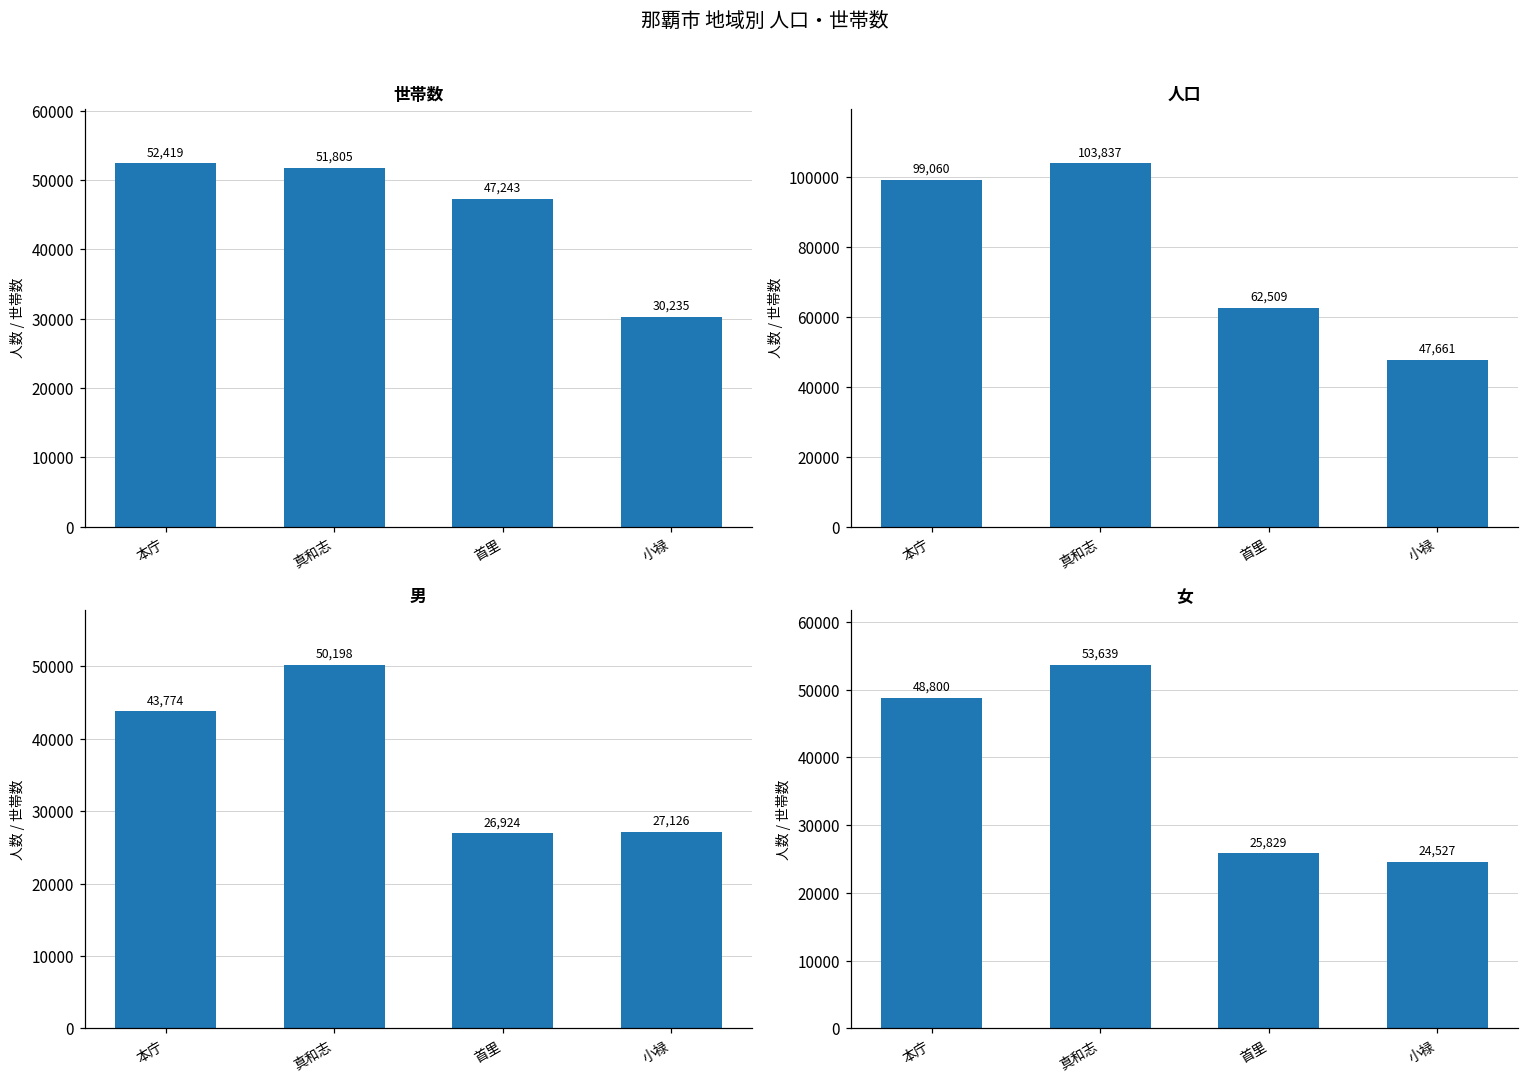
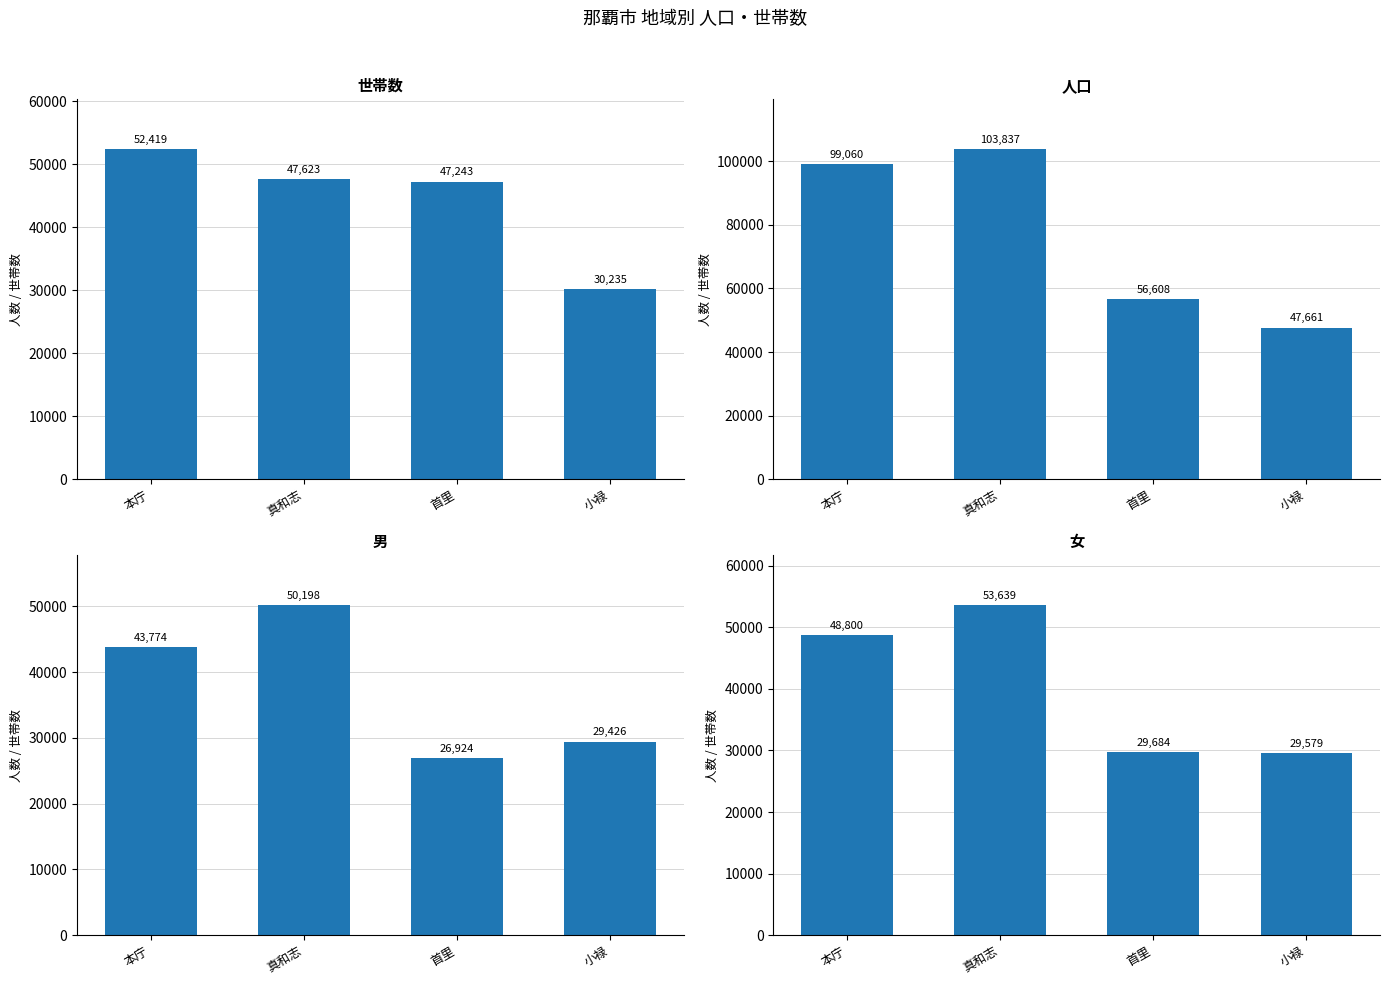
世帯数, 真和志: 51,805 -> 47,623
人口, 首里: 62,509 -> 56,608
男, 小禄: 27,126 -> 29,426
女, 首里: 25,829 -> 29,684
女, 小禄: 24,527 -> 29,579
